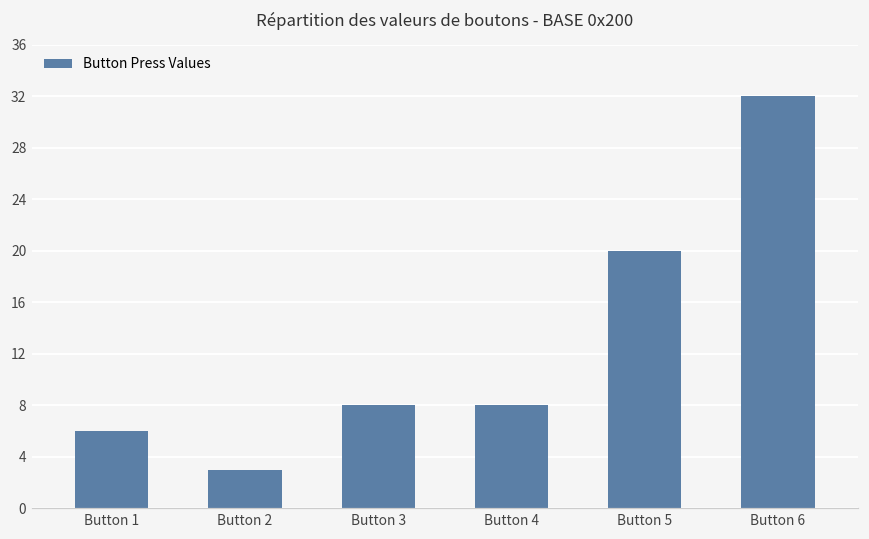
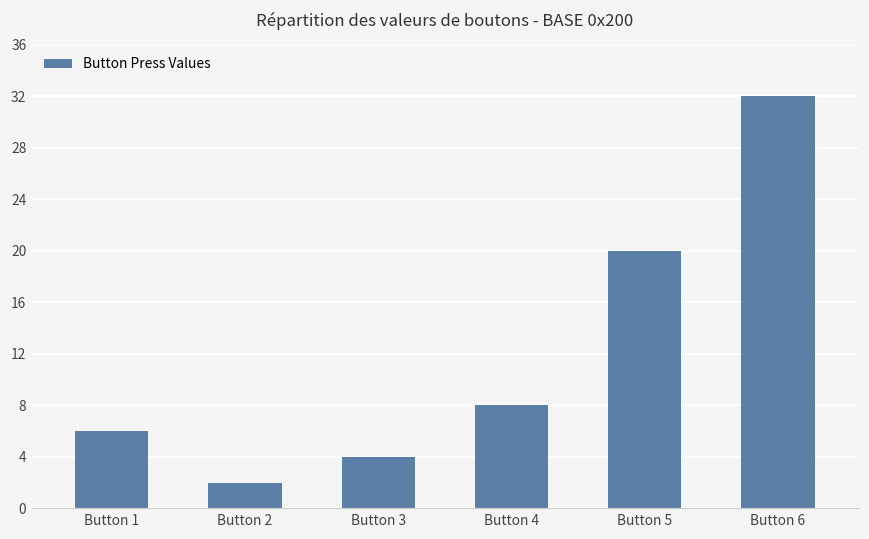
Button 2: 3 -> 2
Button 3: 8 -> 4
